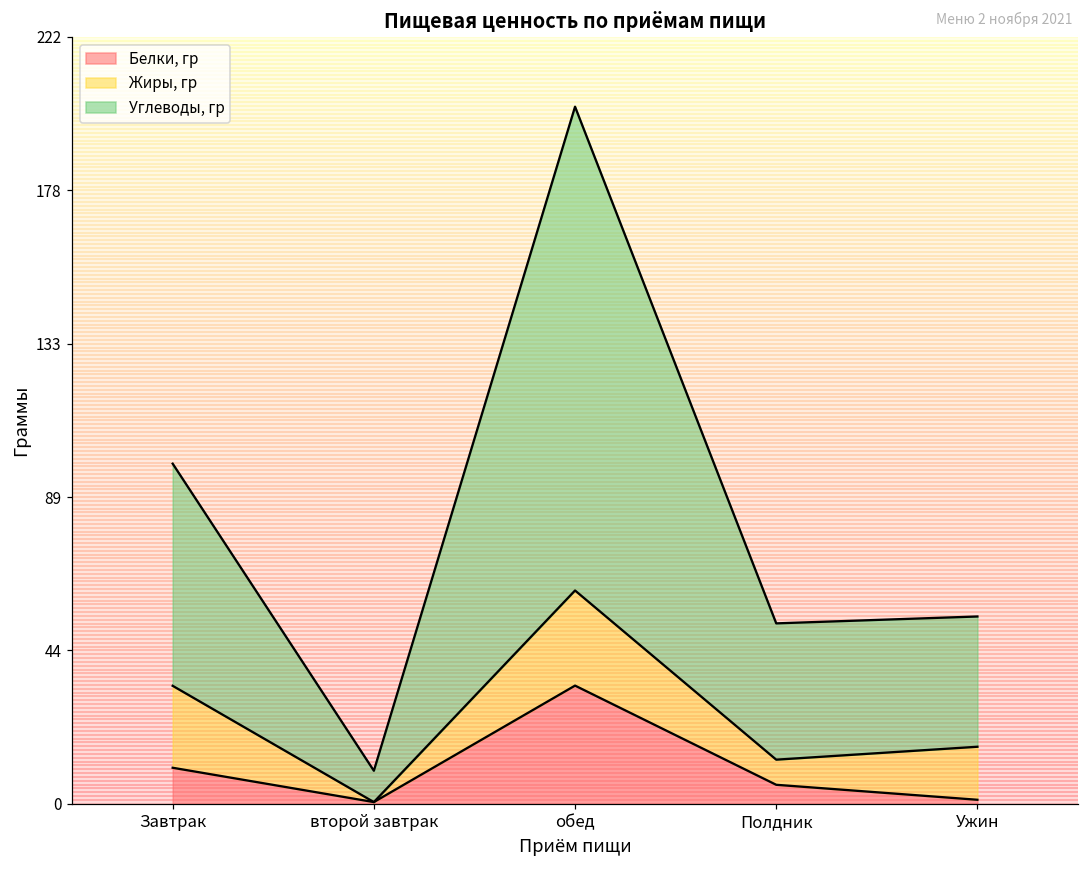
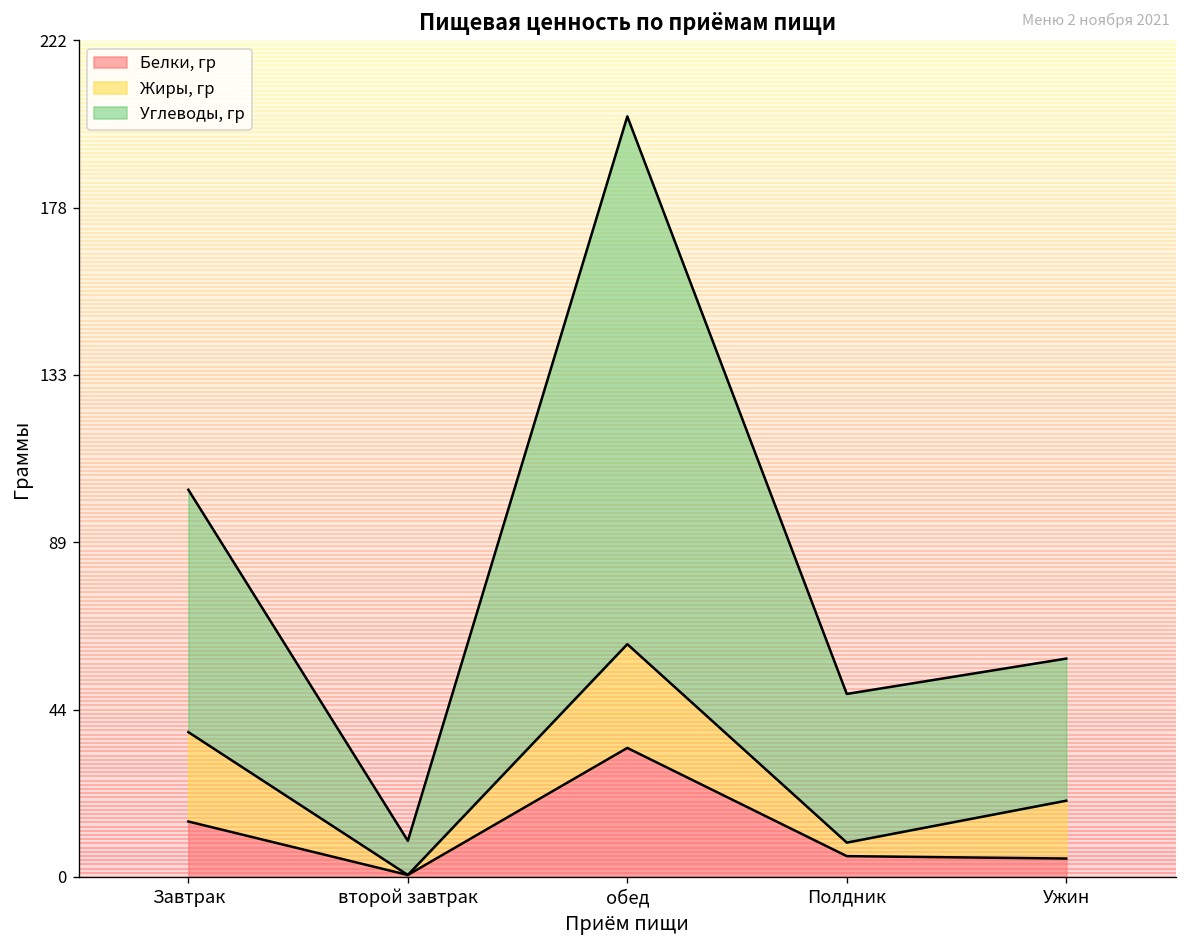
Белки, гр, Завтрак: 10 -> 15
Жиры, гр, Полдник: 7 -> 4
Белки, гр, Ужин: 1 -> 5
